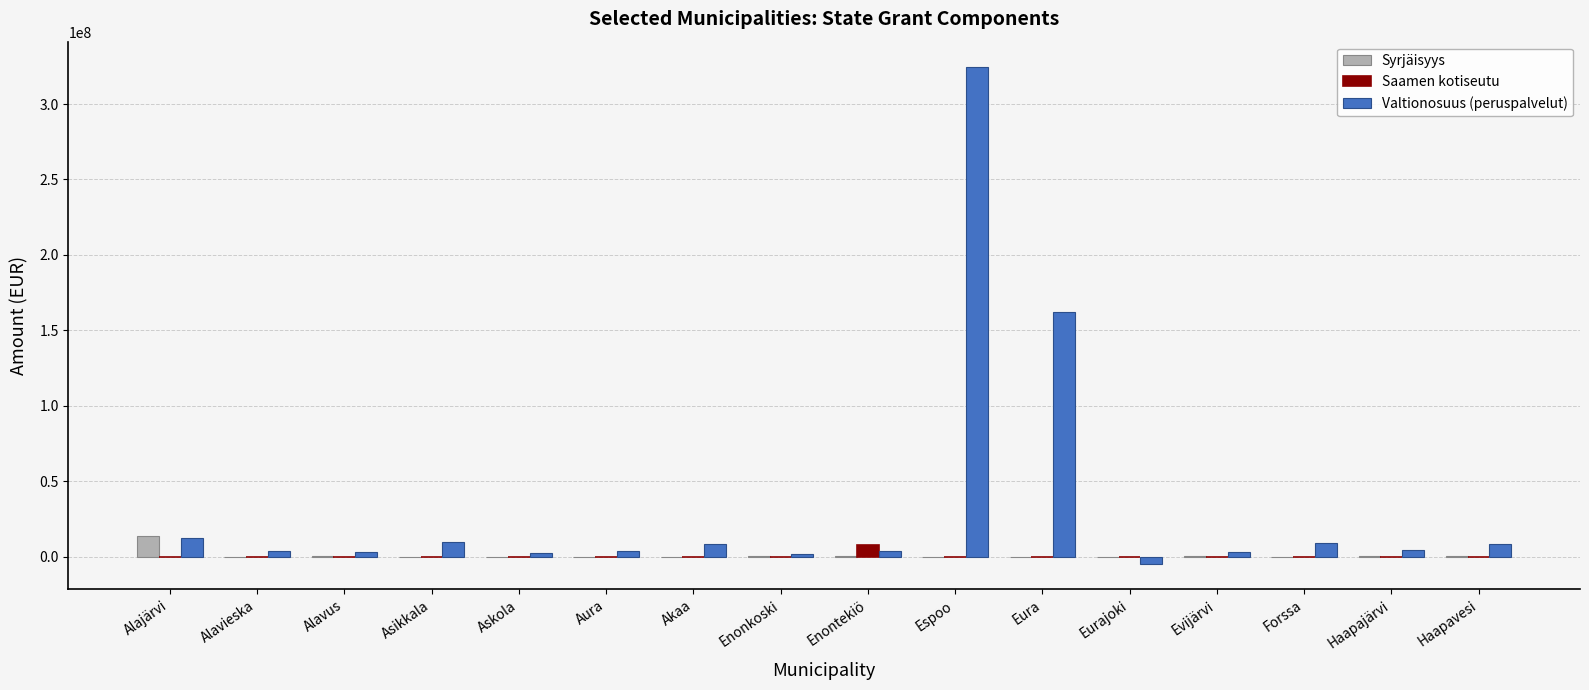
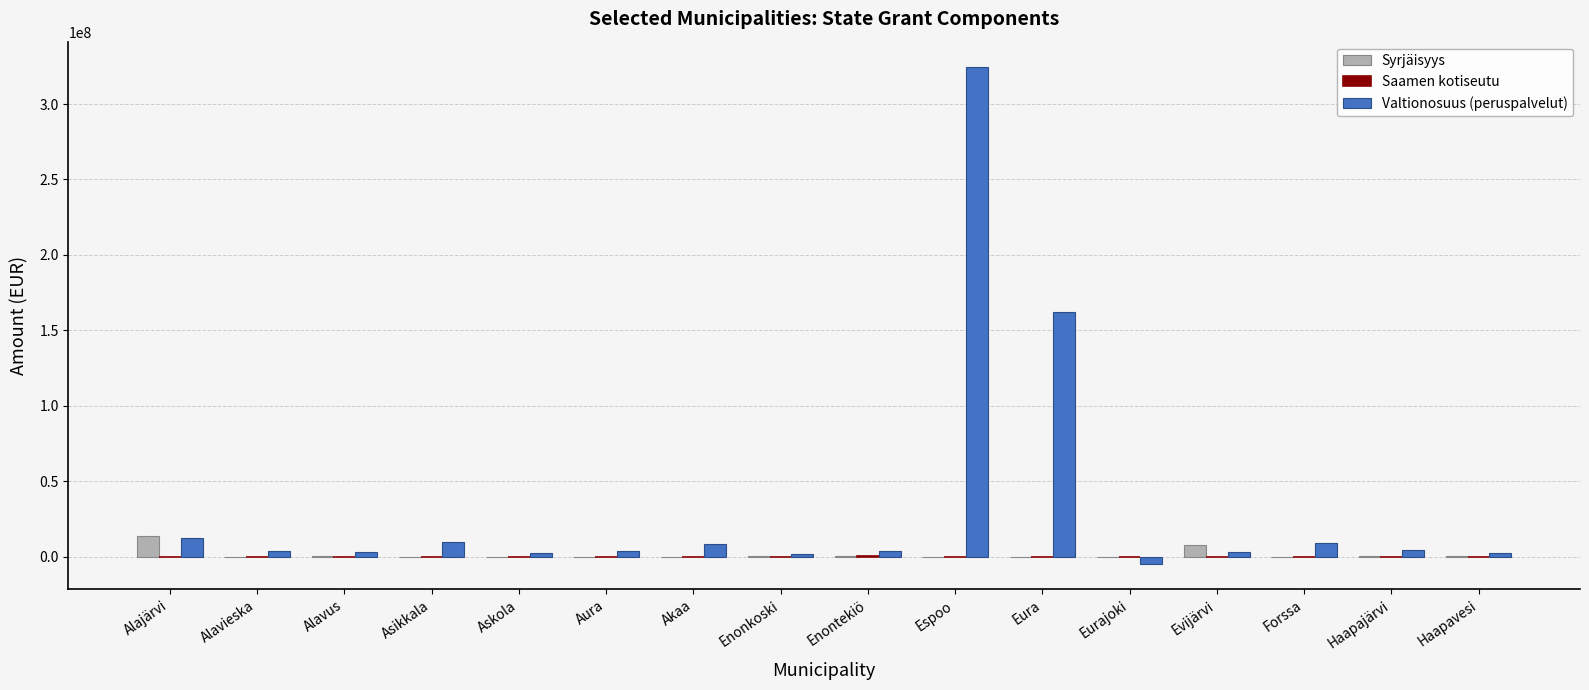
Saamen kotiseutu, Enontekiö: 8000000 -> 0
Syrjäisyys, Evijärvi: 0 -> 7000000
Valtionosuus (peruspalvelut), Haapavesi: 8000000 -> 3000000
